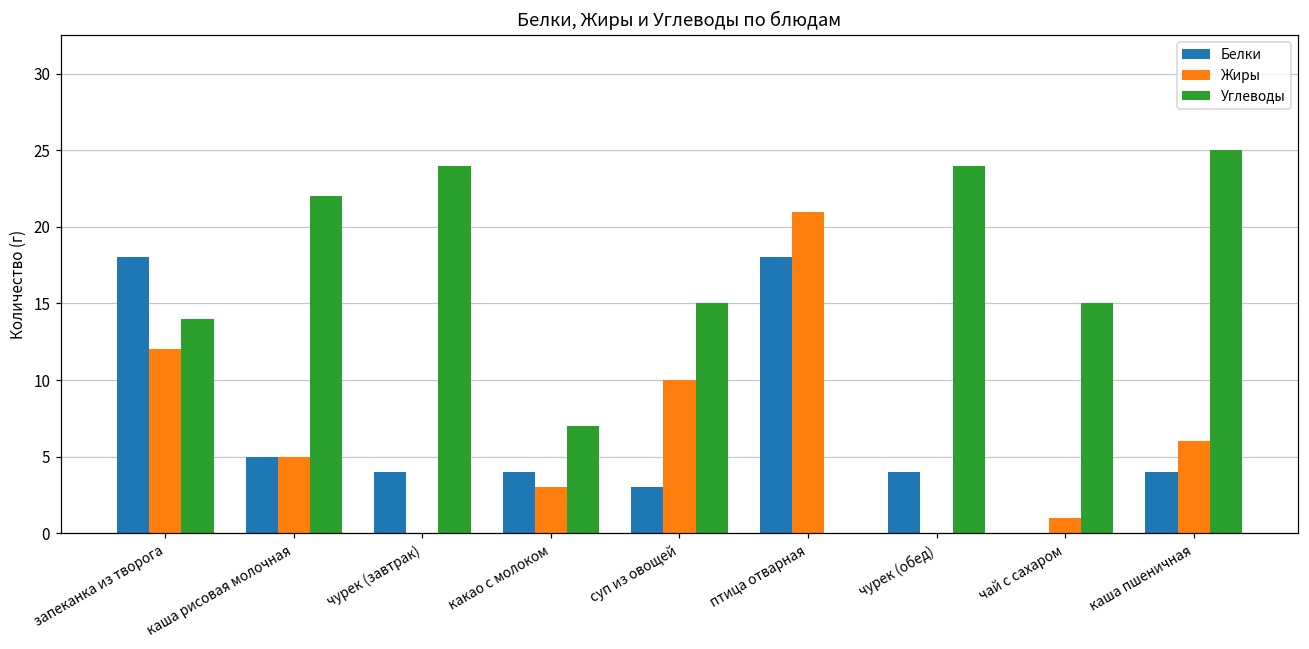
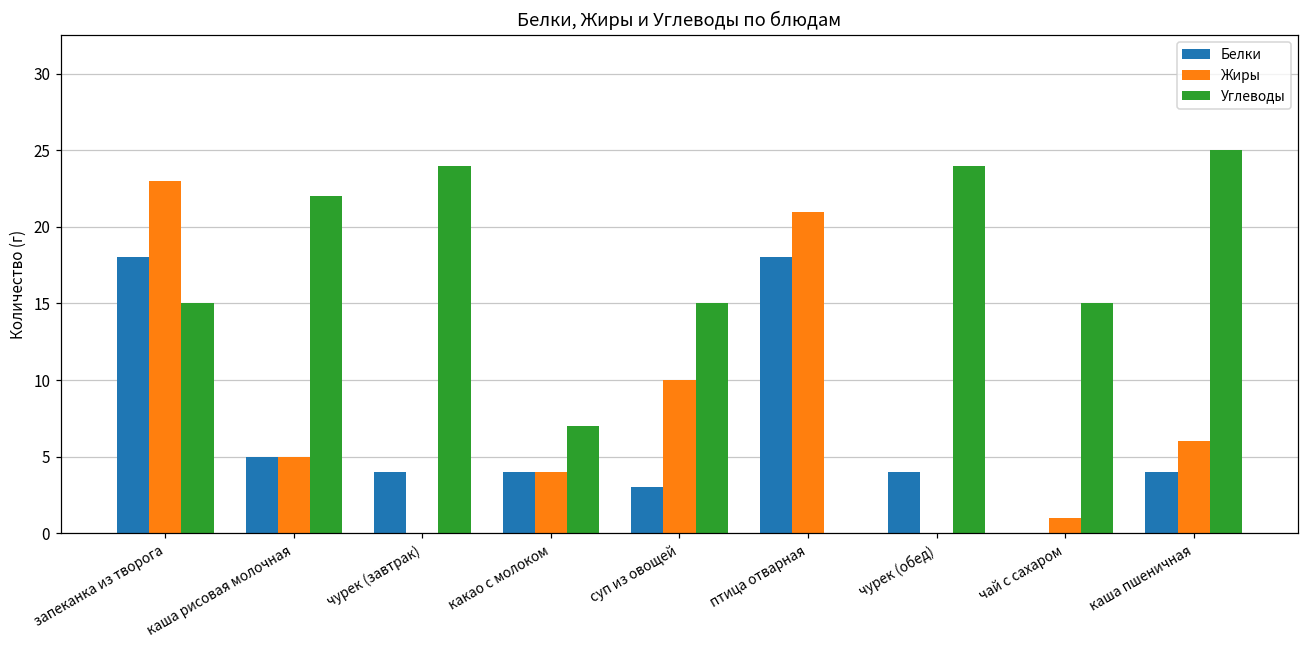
Жиры, запеканка из творога: 12 -> 23
Углеводы, запеканка из творога: 14 -> 15
Жиры, какао с молоком: 3 -> 4
